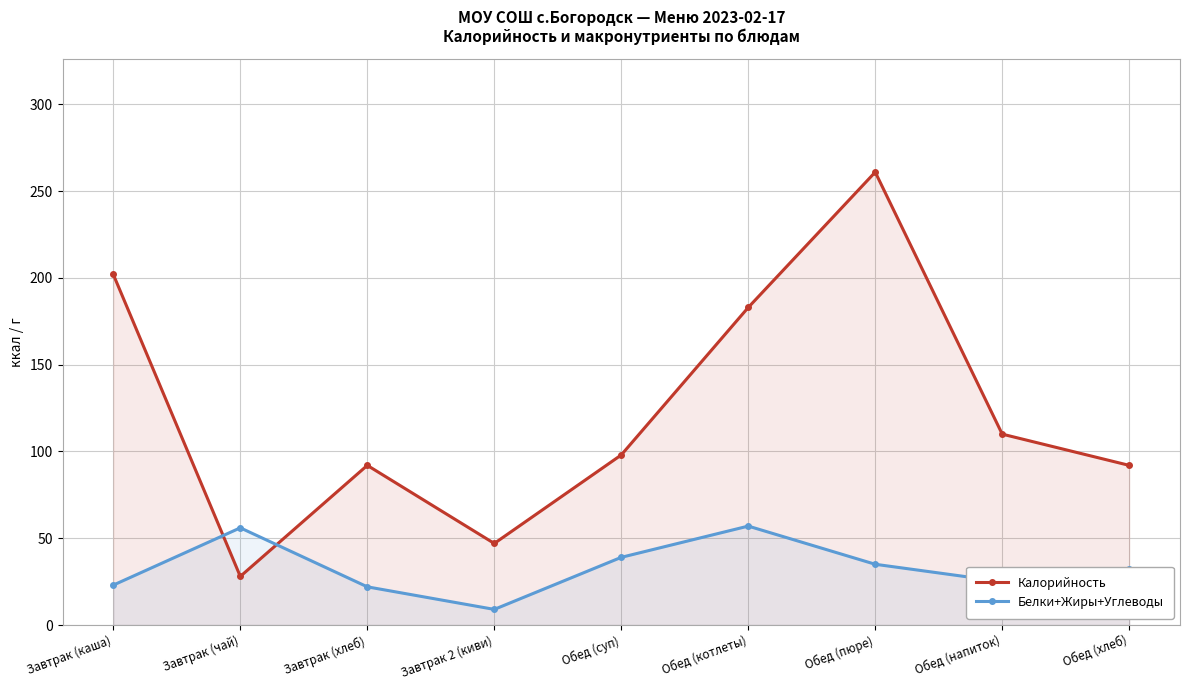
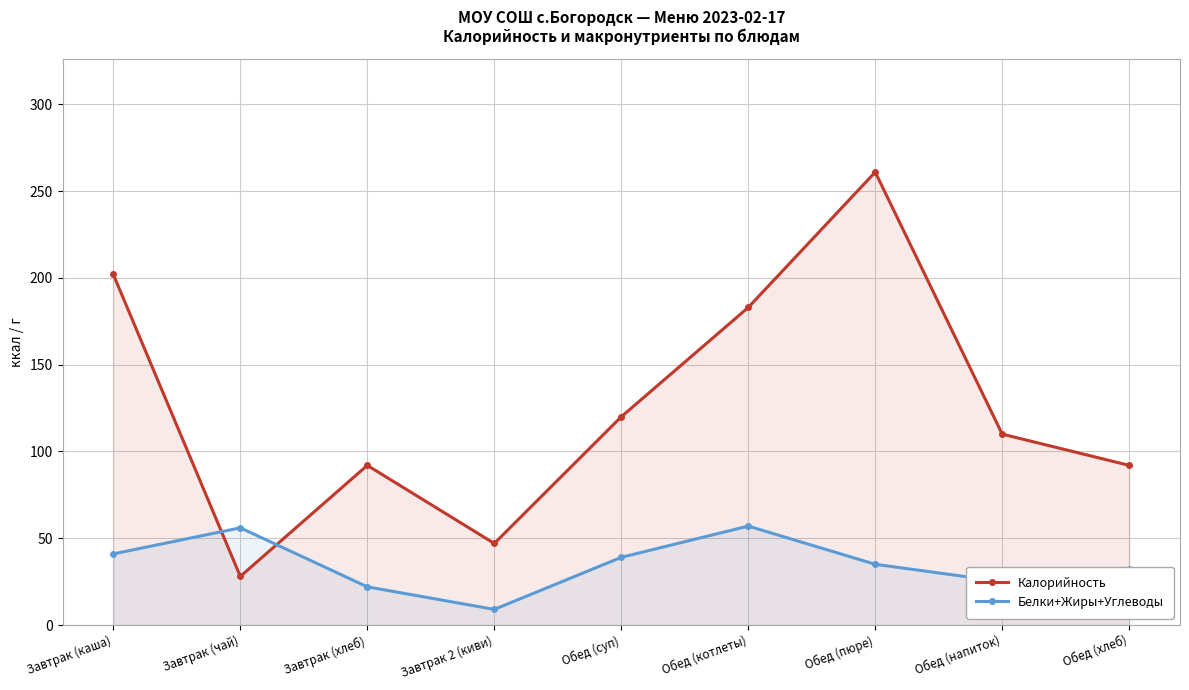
Белки+Жиры+Углеводы, Завтрак (каша): 23 -> 41
Калорийность, Обед (суп): 98 -> 120
